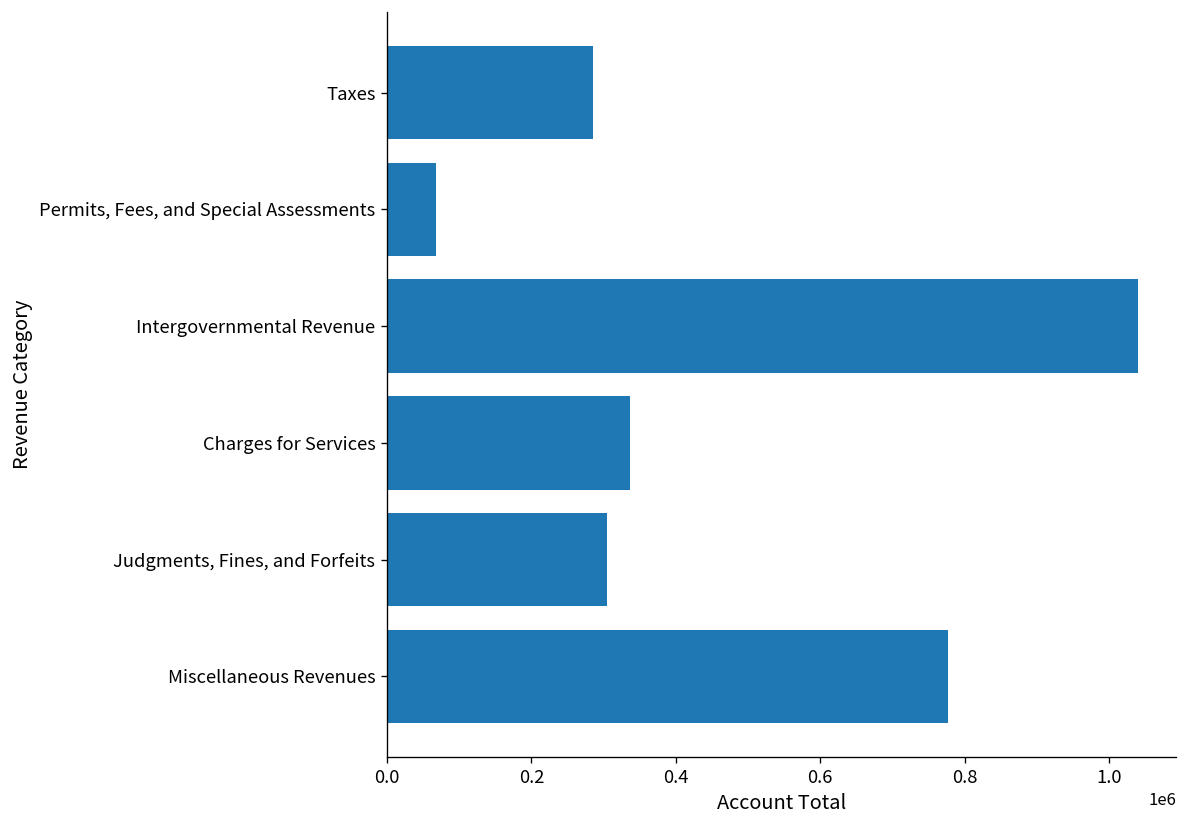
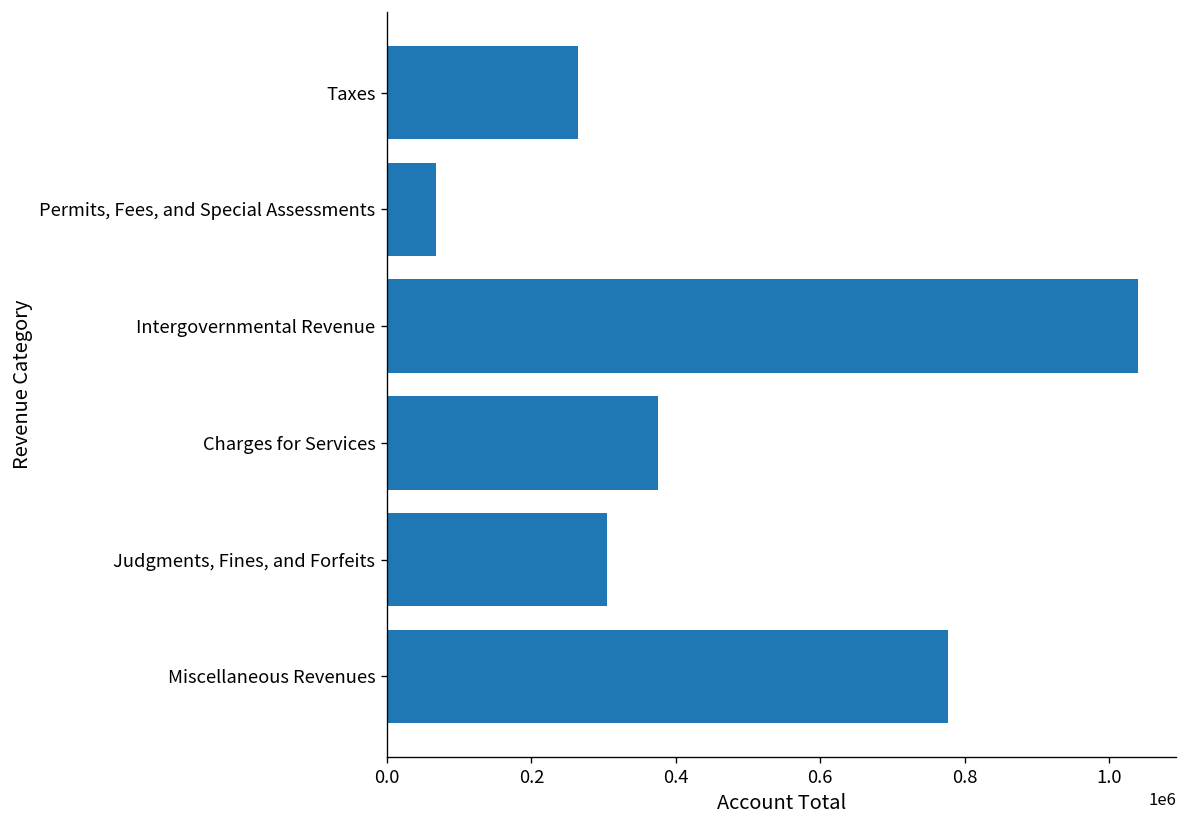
Taxes: 290000 -> 260000
Charges for Services: 340000 -> 380000
